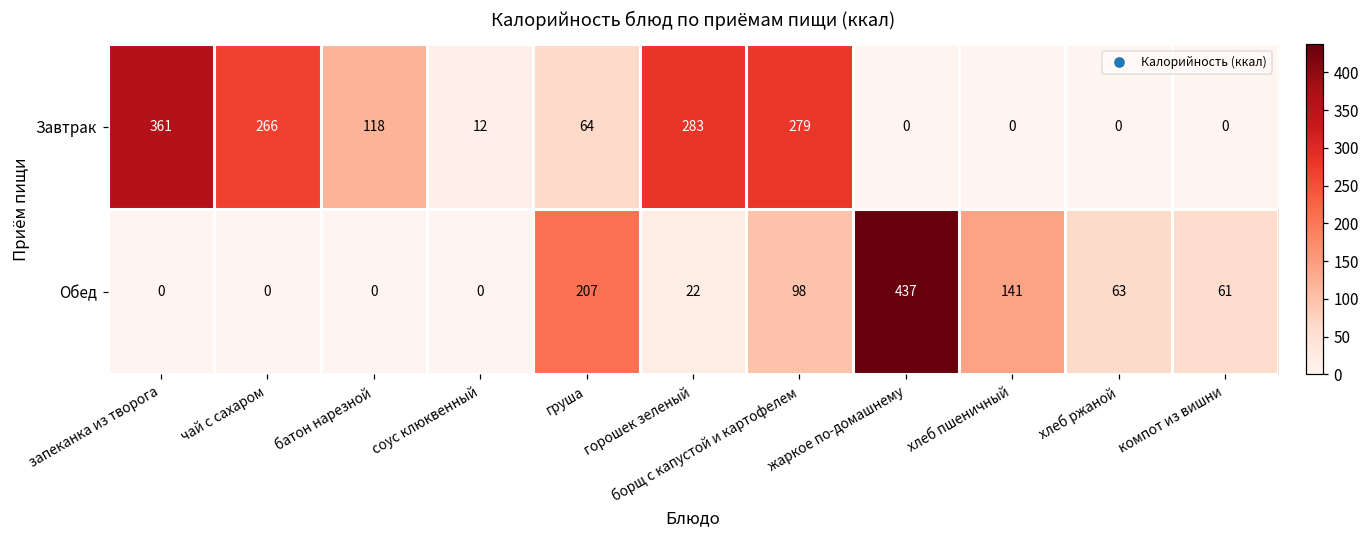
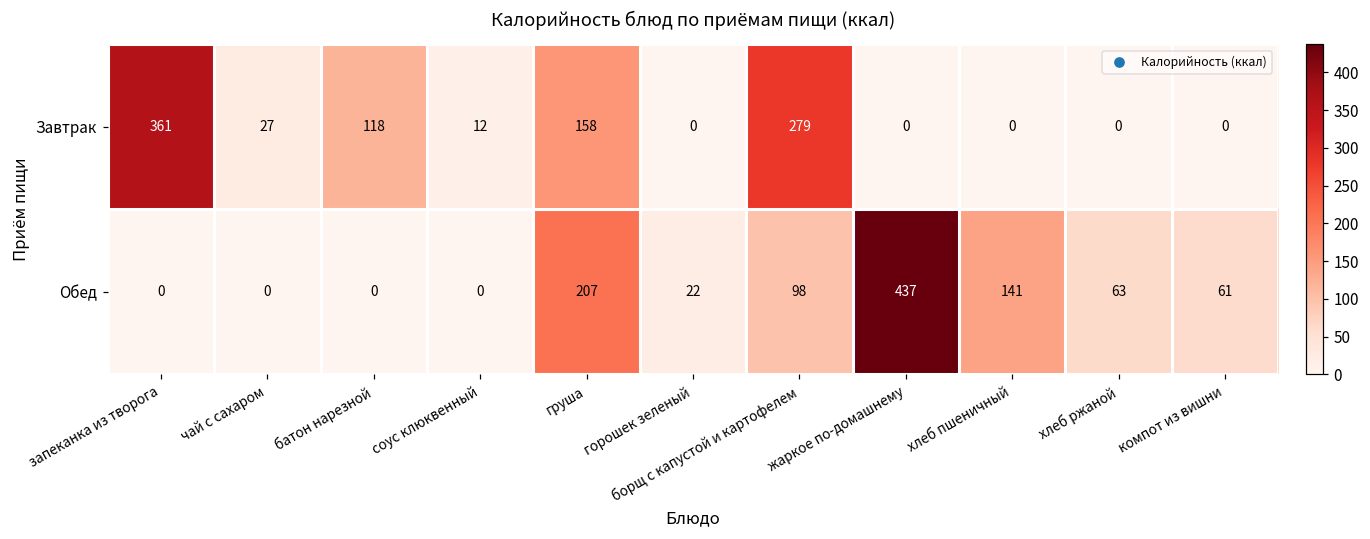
Завтрак, чай с сахаром: 266 -> 27
Завтрак, груша: 64 -> 158
Завтрак, горошек зеленый: 283 -> 0
